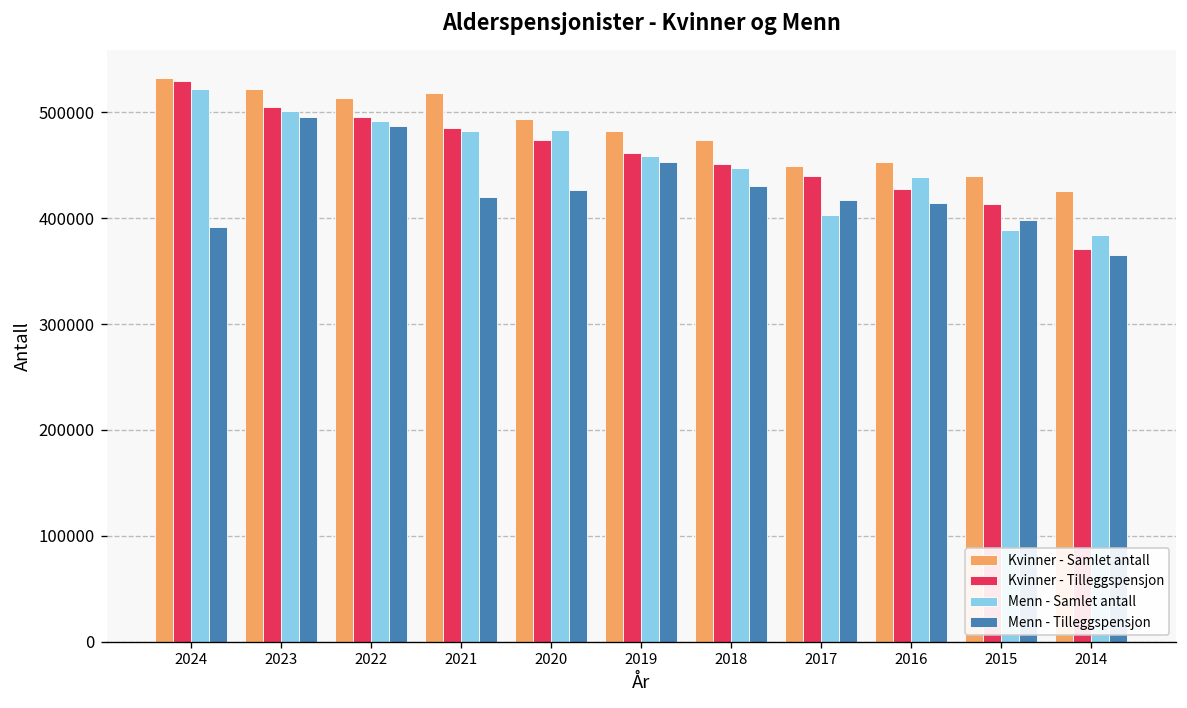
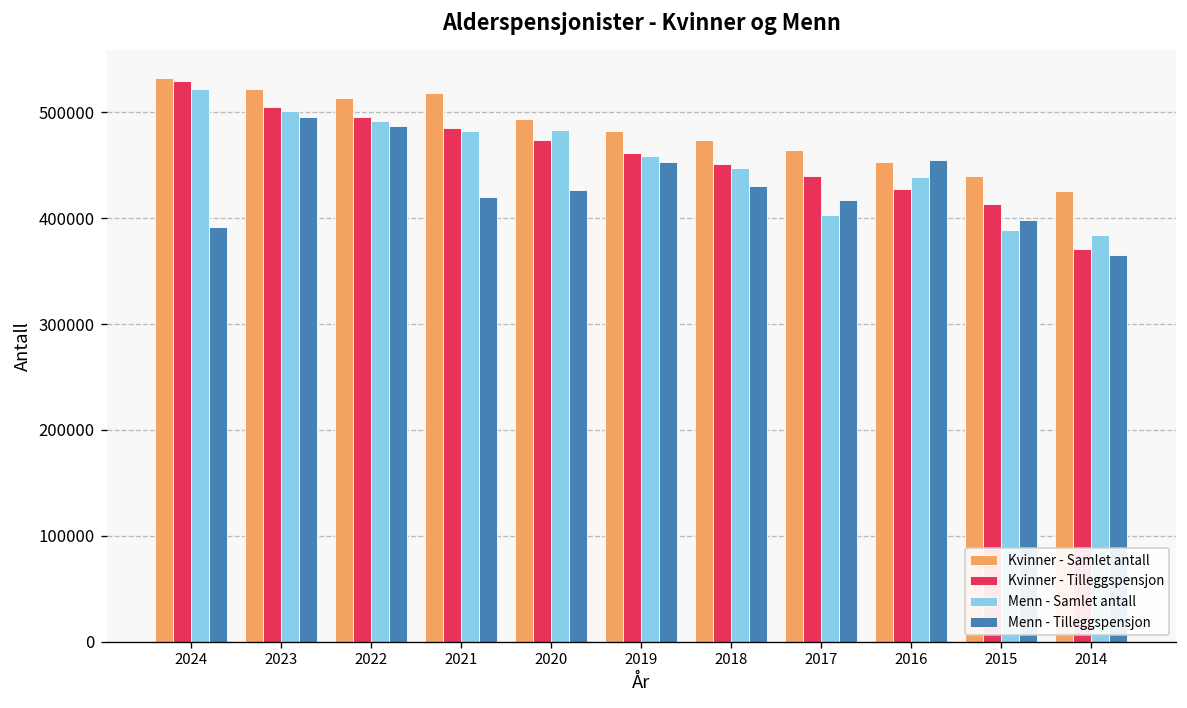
Kvinner - Samlet antall, 2017: 450000 -> 460000
Menn - Tilleggspensjon, 2016: 410000 -> 450000
